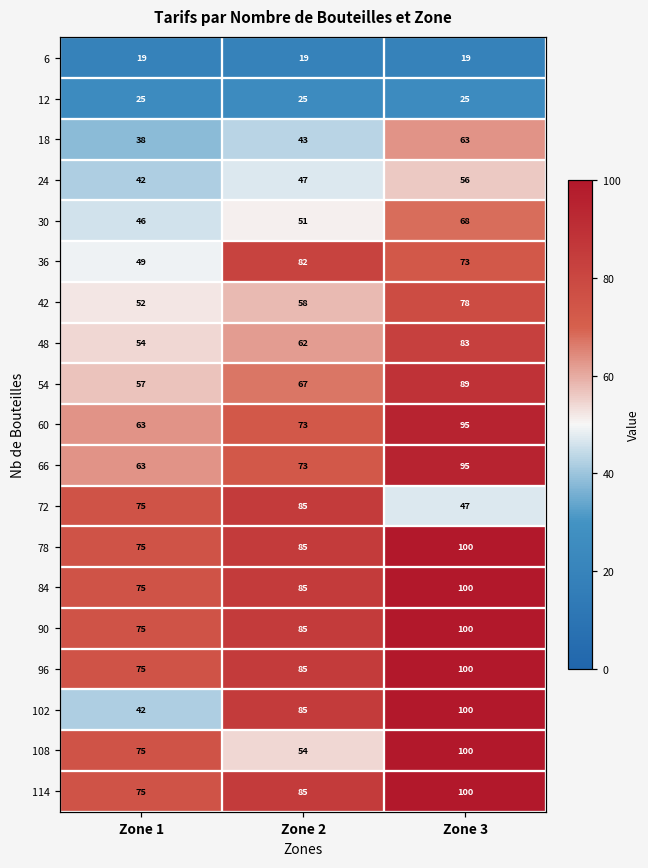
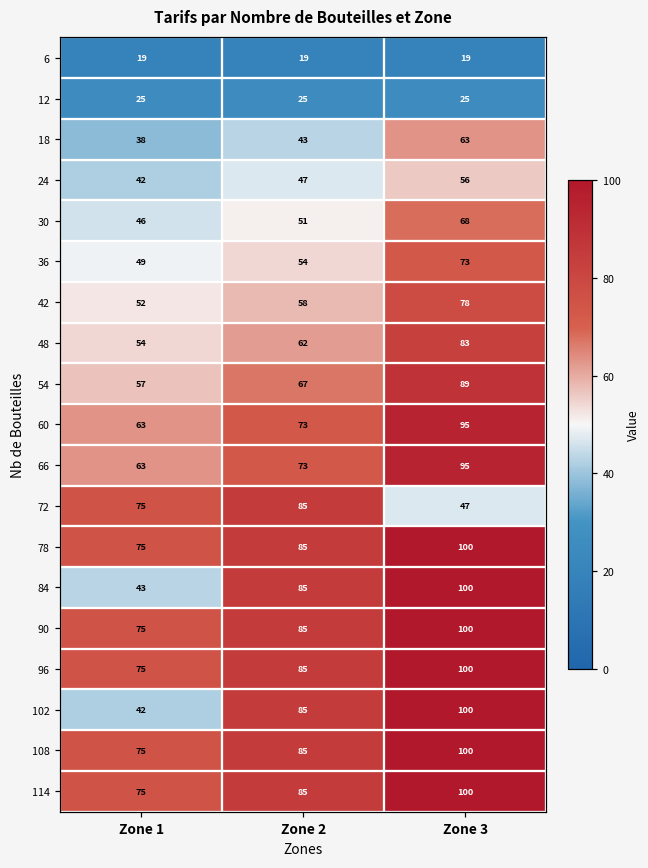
36, Zone 2: 82 -> 54
84, Zone 1: 75 -> 43
108, Zone 2: 54 -> 85
